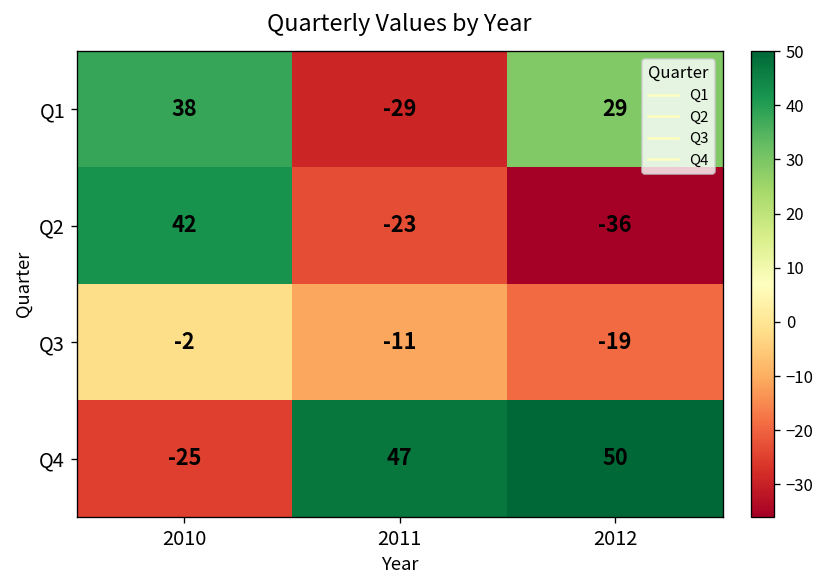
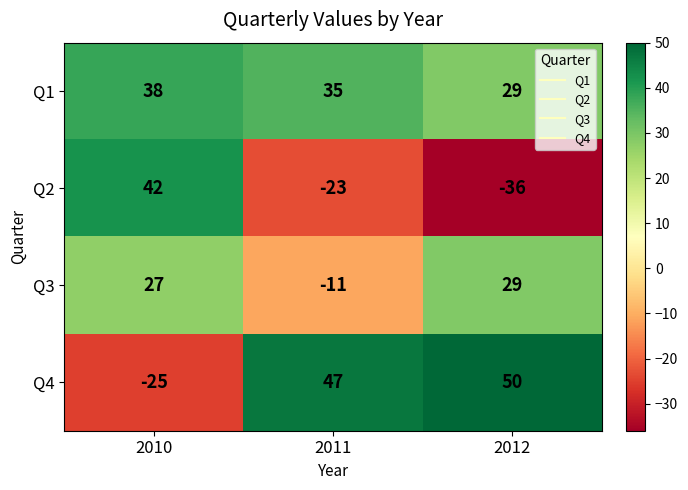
Q1, 2011: -29 -> 35
Q3, 2010: -2 -> 27
Q3, 2012: -19 -> 29
